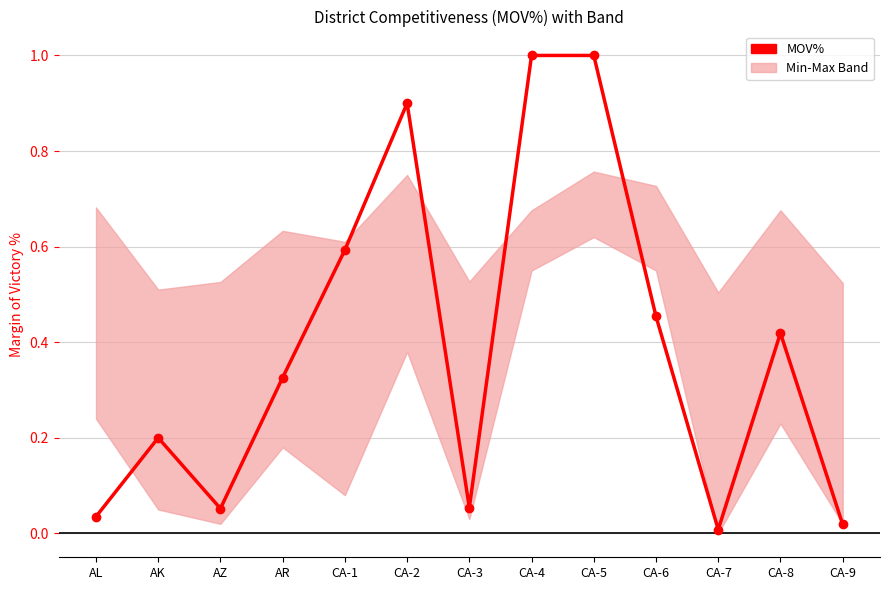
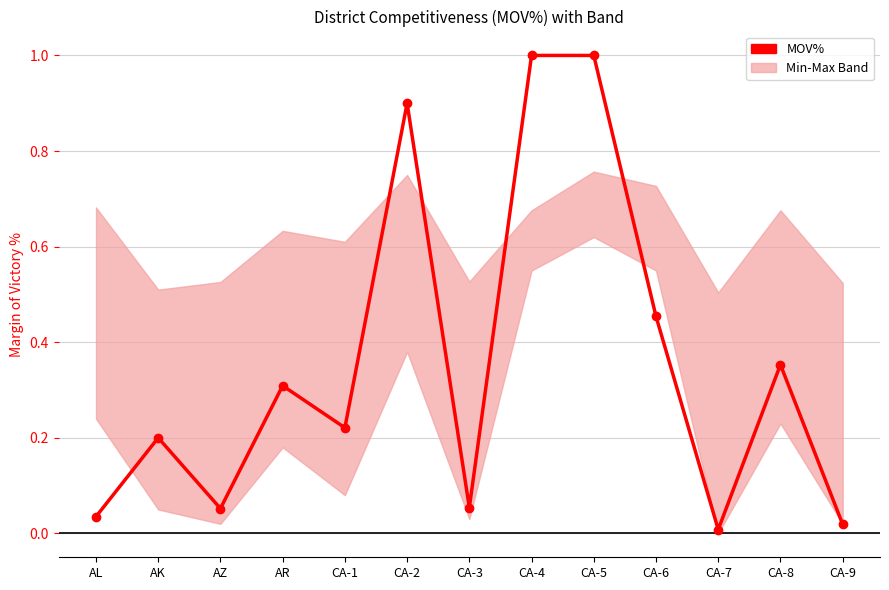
MOV%, AR: 0.33 -> 0.31
MOV%, CA-1: 0.59 -> 0.22
MOV%, CA-8: 0.42 -> 0.35
